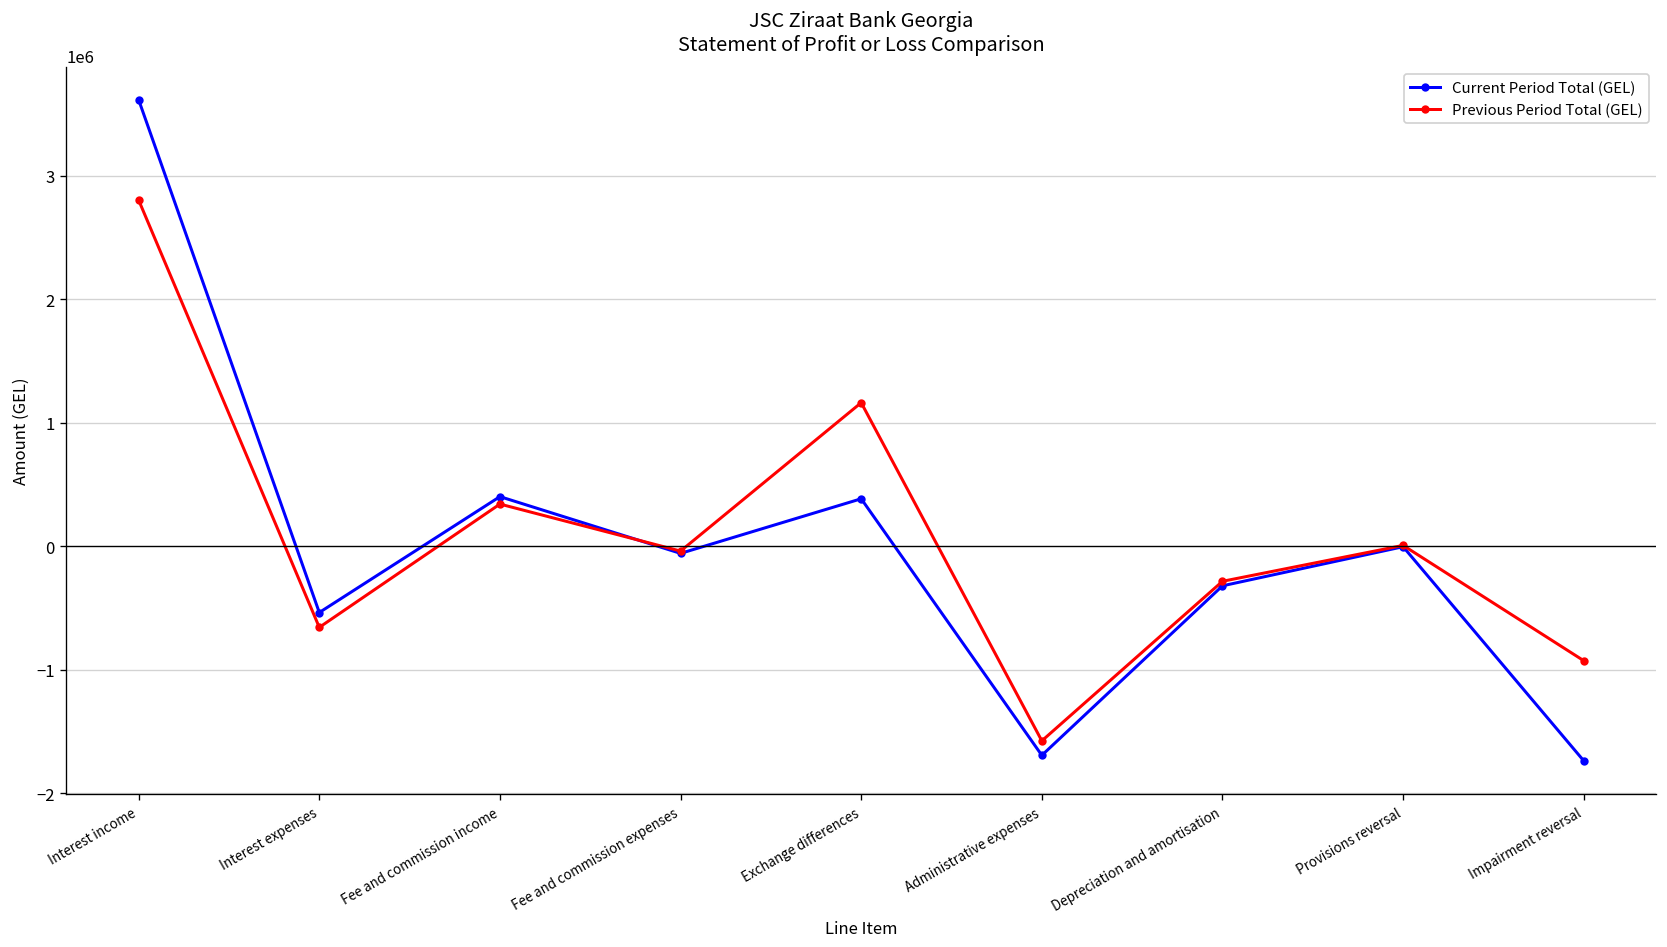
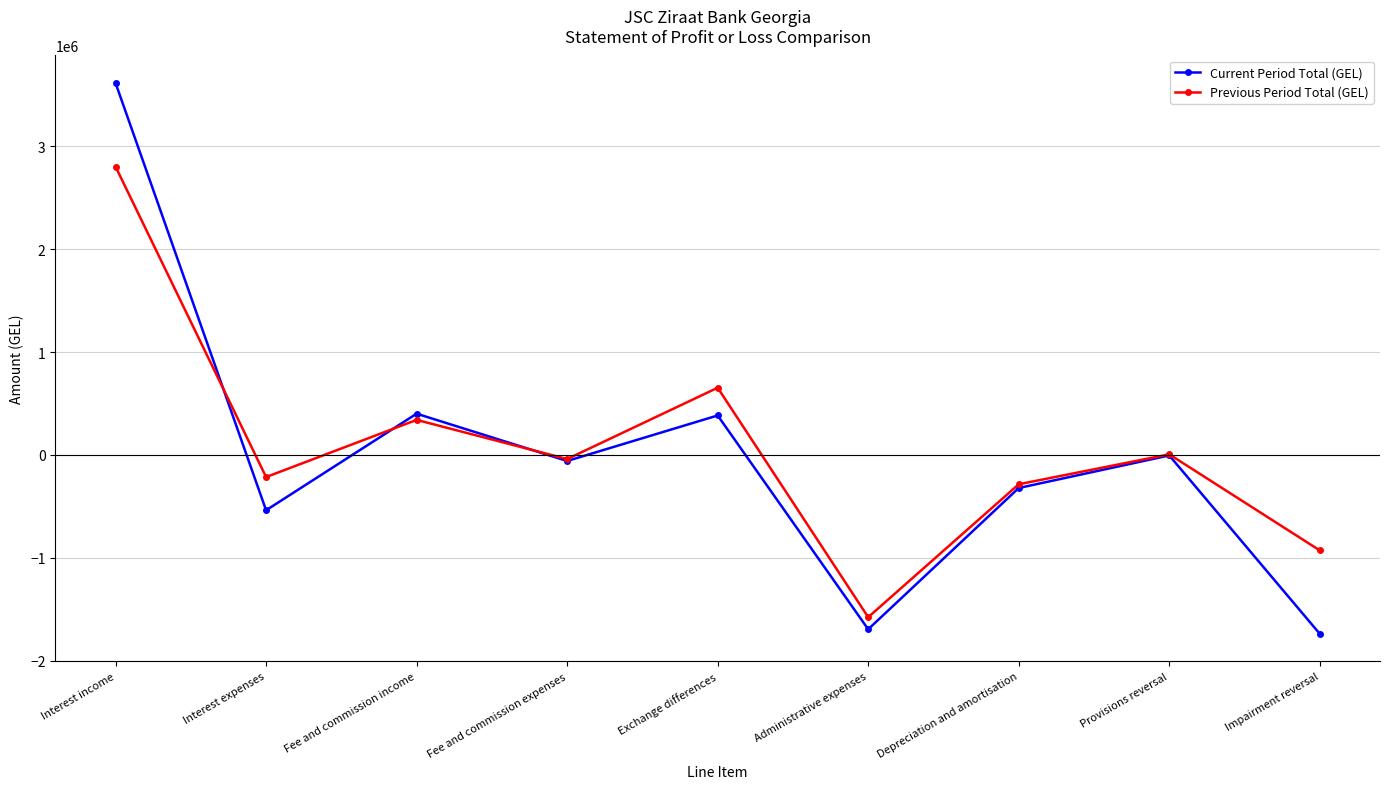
Previous Period Total (GEL), Interest expenses: -660000 -> -210000
Previous Period Total (GEL), Exchange differences: 1160000 -> 650000
